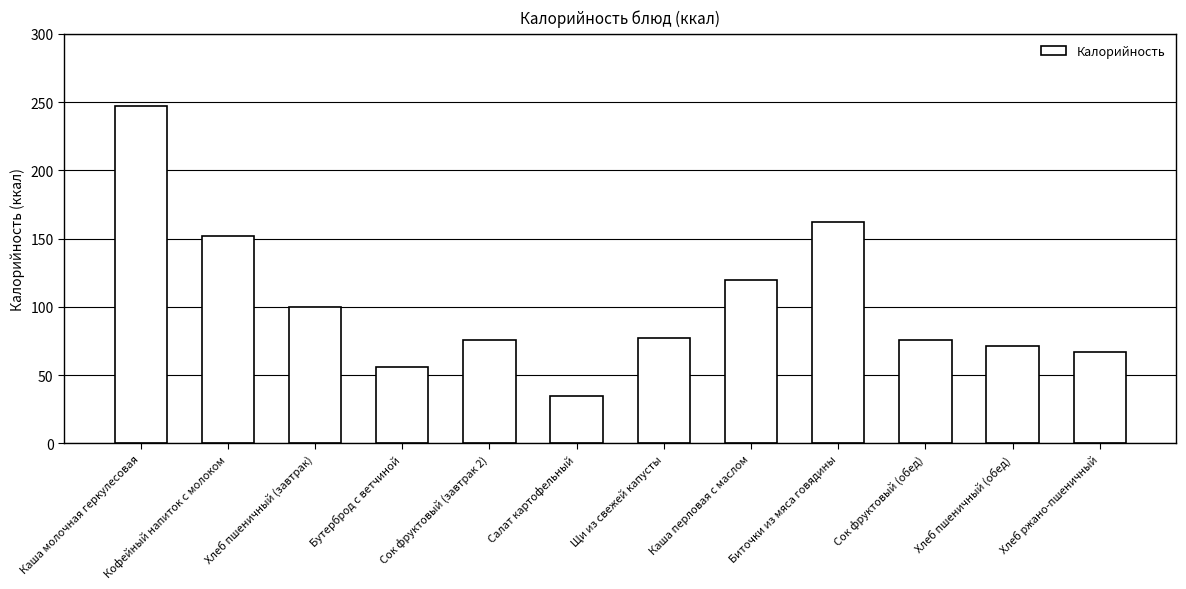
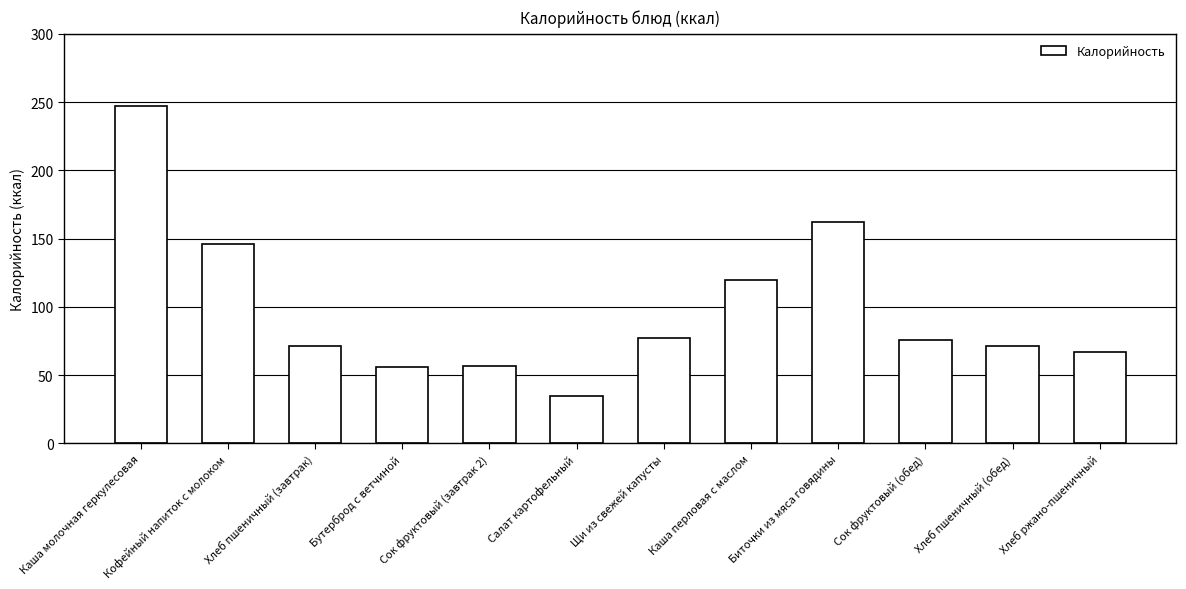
Кофейный напиток с молоком: 152 -> 146
Хлеб пшеничный (завтрак): 100 -> 71
Сок фруктовый (завтрак 2): 76 -> 57
